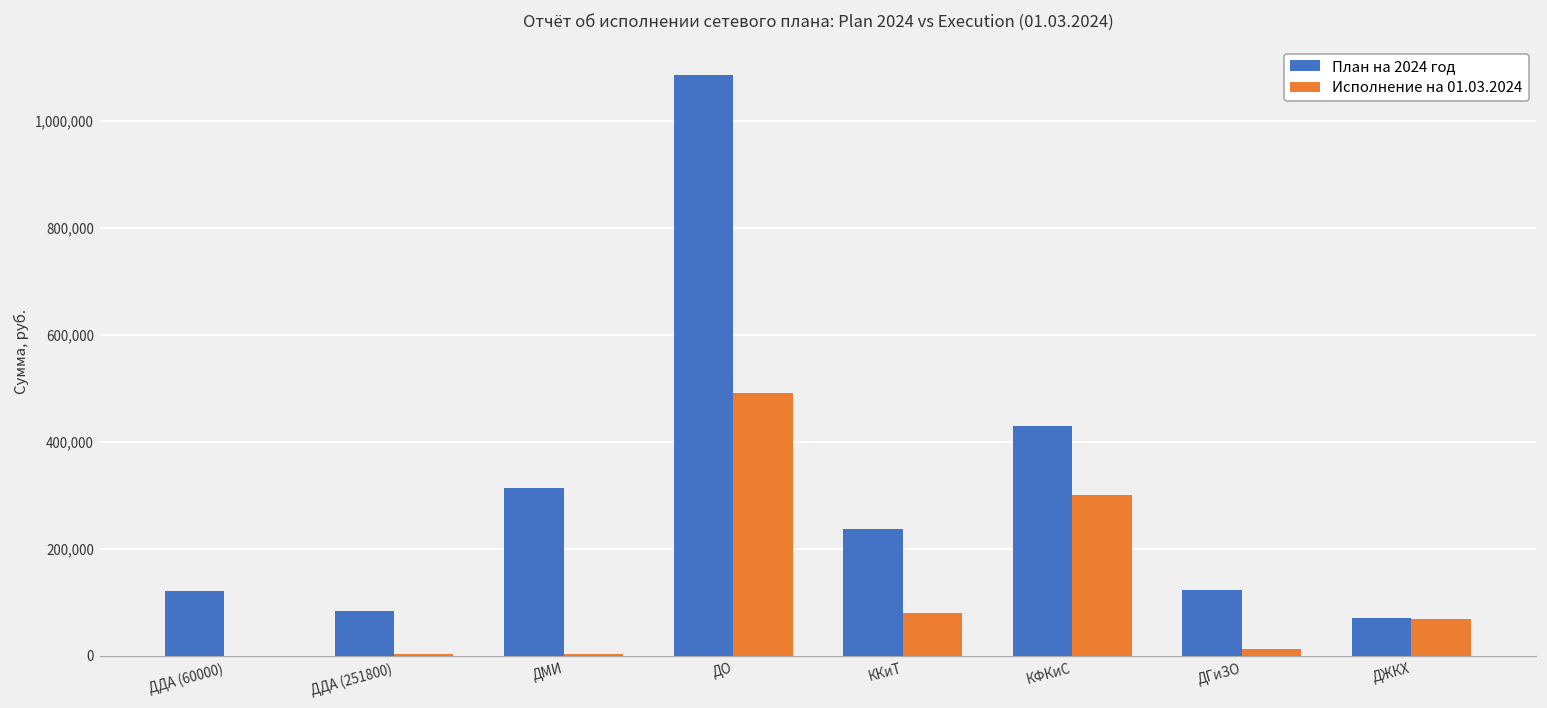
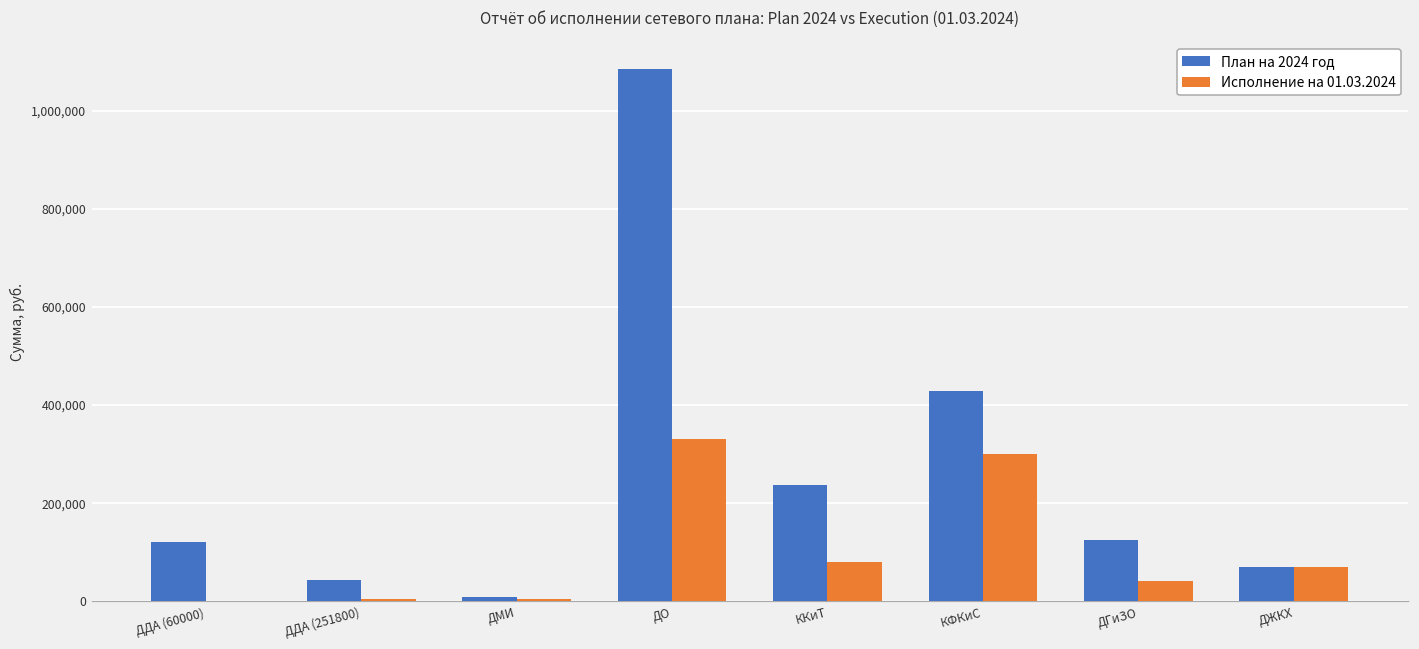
План на 2024 год, ДДА (251800): 80,000 -> 40,000
План на 2024 год, ДМИ: 310,000 -> 10,000
Исполнение на 01.03.2024, ДО: 490,000 -> 330,000
Исполнение на 01.03.2024, ДГиЗО: 10,000 -> 40,000
